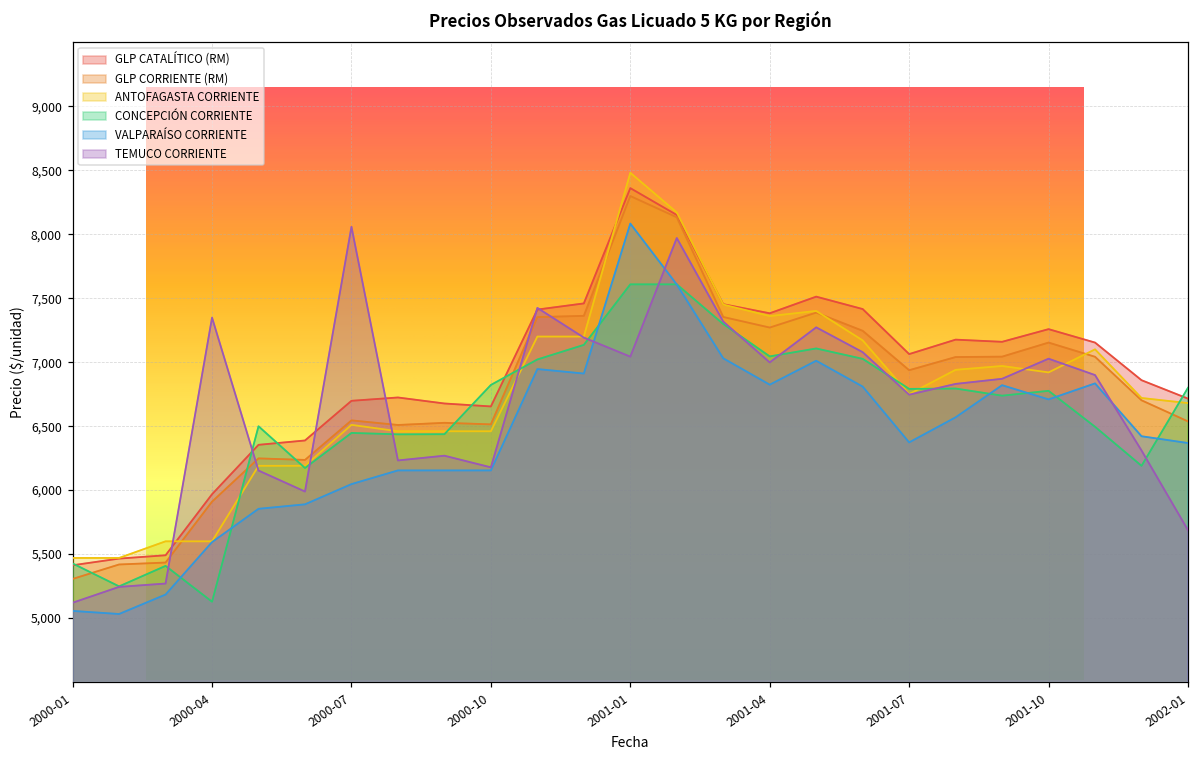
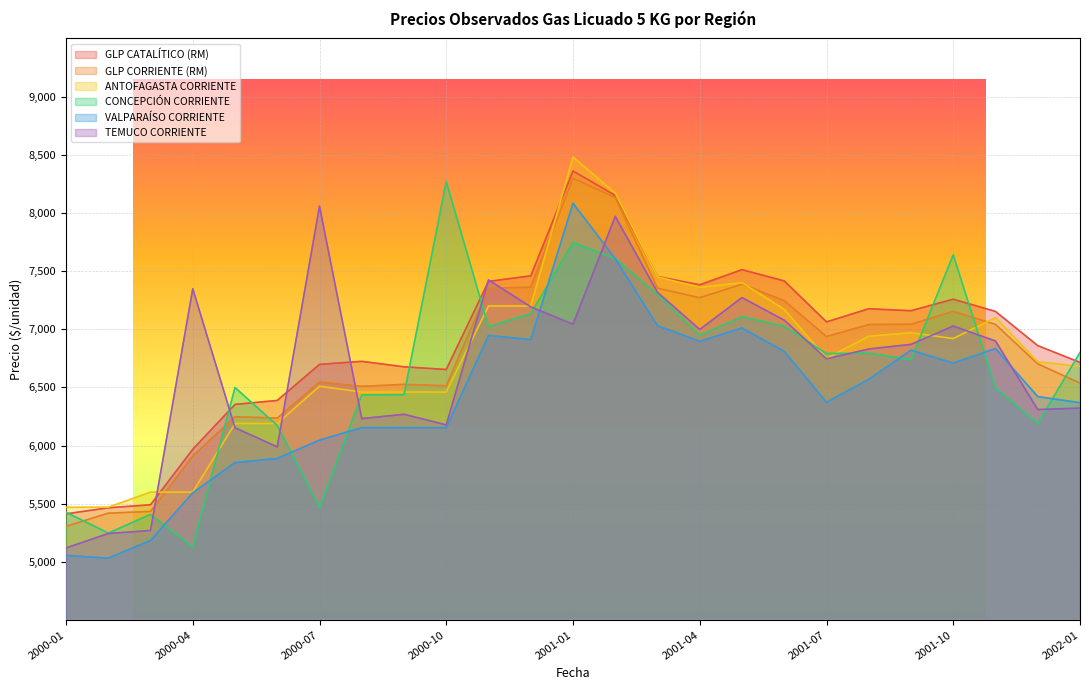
Precios Observados Gas Licuado 5 KG por Región, CONCEPCIÓN CORRIENTE, 2000-07: 6,450 -> 5,470
Precios Observados Gas Licuado 5 KG por Región, CONCEPCIÓN CORRIENTE, 2000-10: 6,820 -> 8,270
Precios Observados Gas Licuado 5 KG por Región, CONCEPCIÓN CORRIENTE, 2001-01: 7,610 -> 7,740
Precios Observados Gas Licuado 5 KG por Región, CONCEPCIÓN CORRIENTE, 2001-04: 7,050 -> 6,950
Precios Observados Gas Licuado 5 KG por Región, VALPARAÍSO CORRIENTE, 2001-04: 6,820 -> 6,900
Precios Observados Gas Licuado 5 KG por Región, CONCEPCIÓN CORRIENTE, 2001-10: 6,780 -> 7,640
Precios Observados Gas Licuado 5 KG por Región, TEMUCO CORRIENTE, 2002-01: 5,690 -> 6,320
